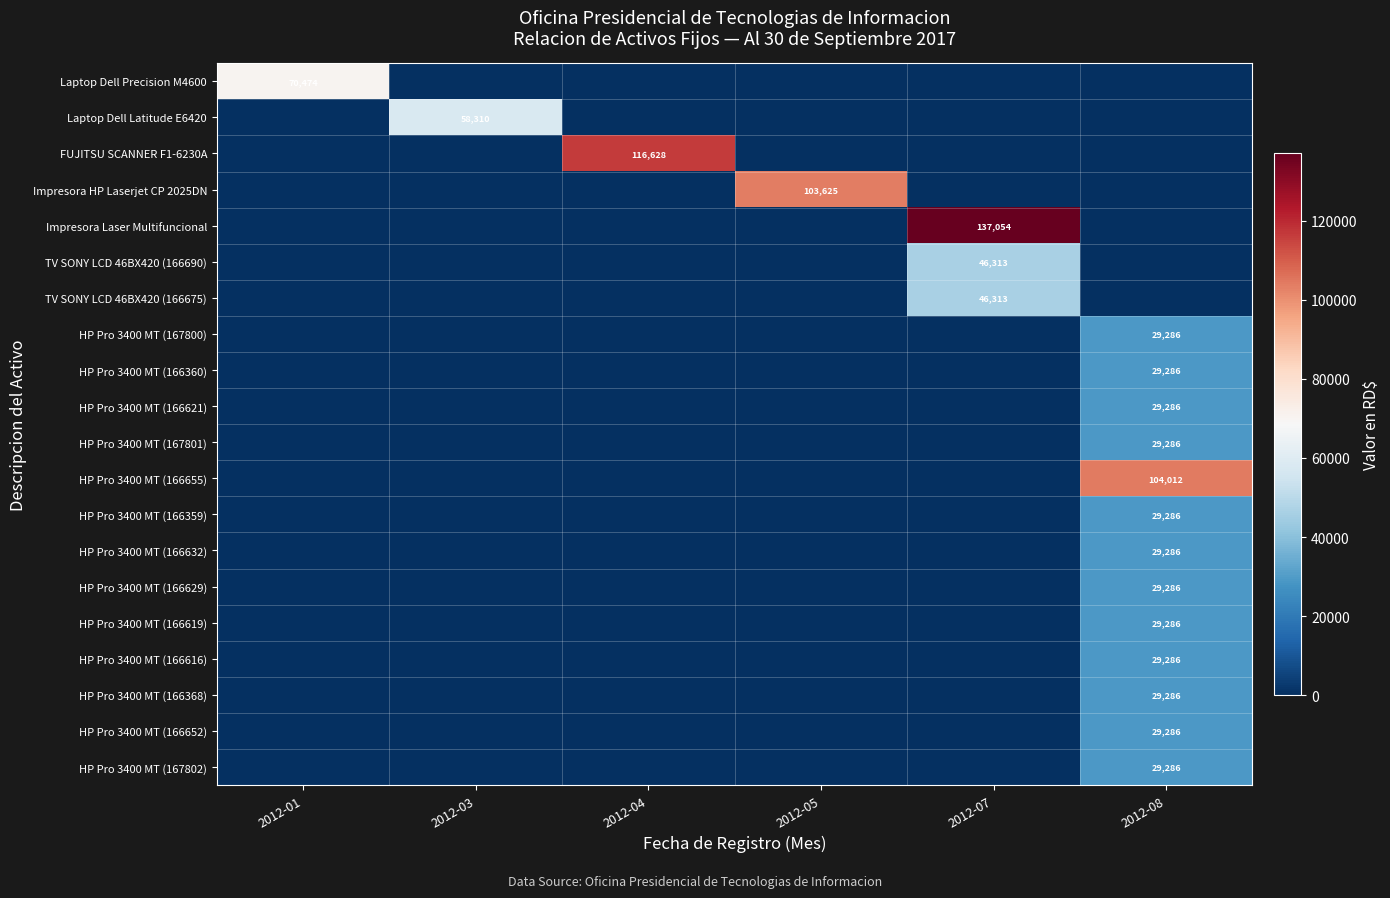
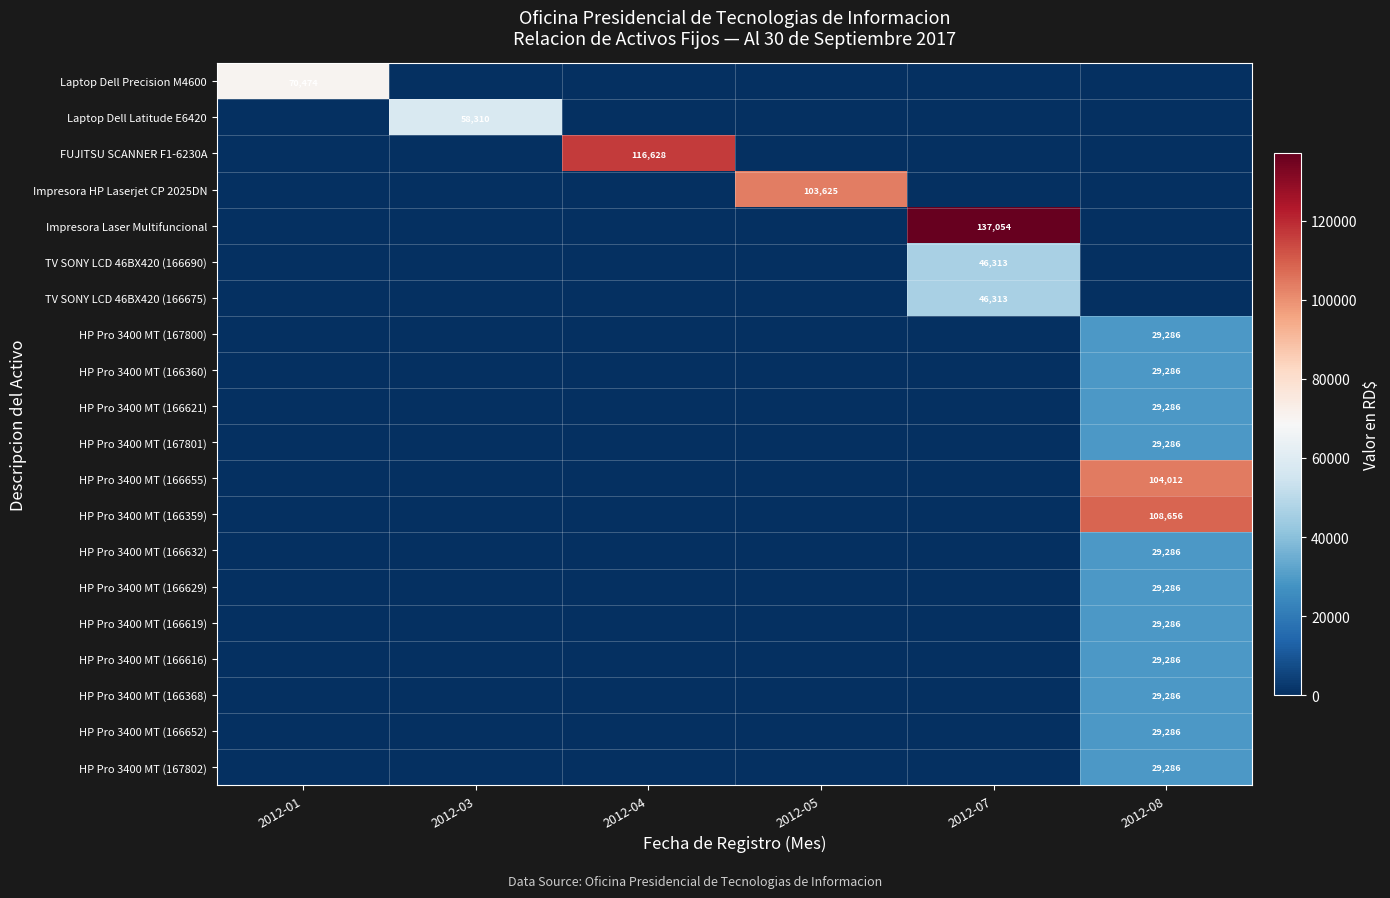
HP Pro 3400 MT (166359), 2012-08: 29,286 -> 108,656
